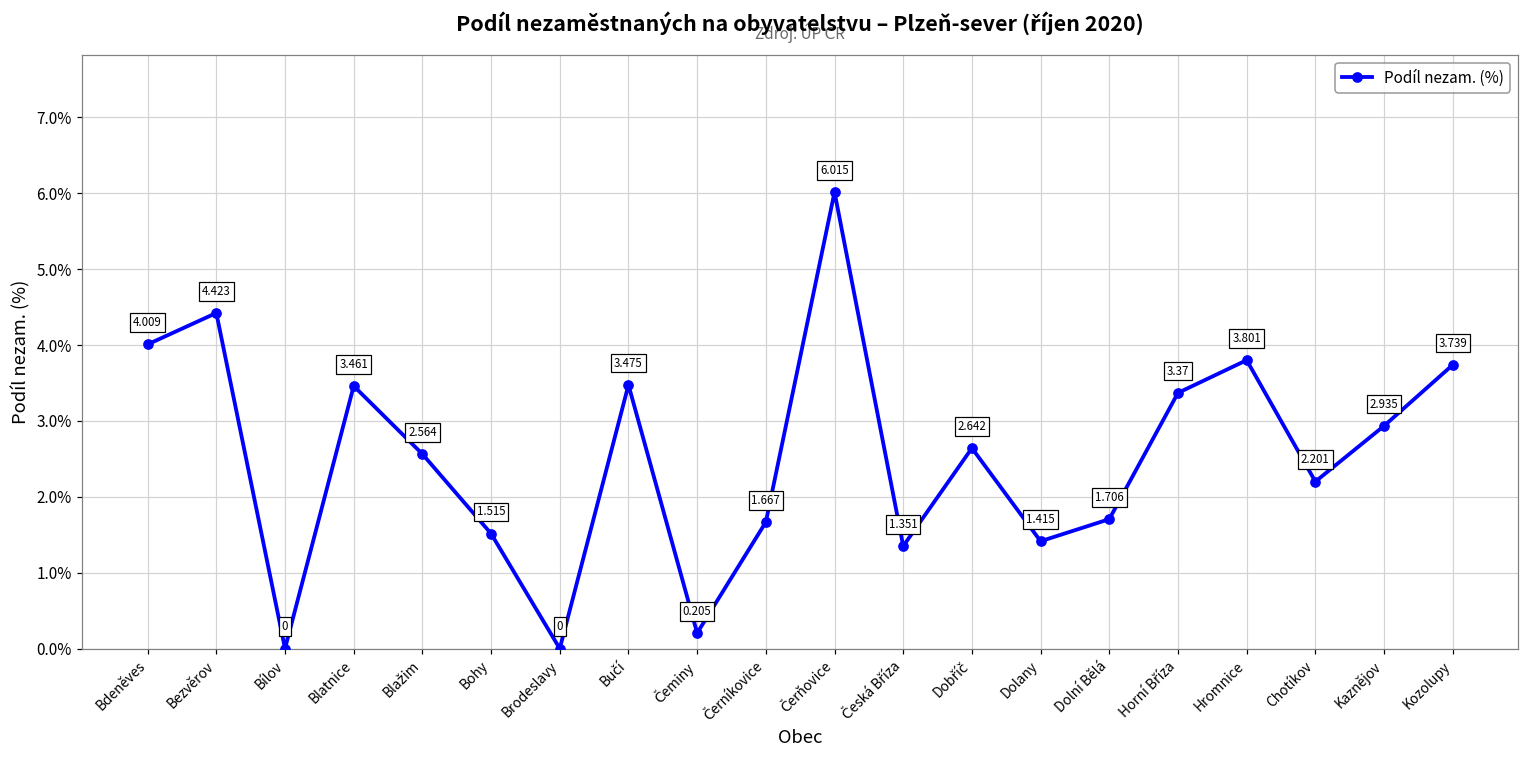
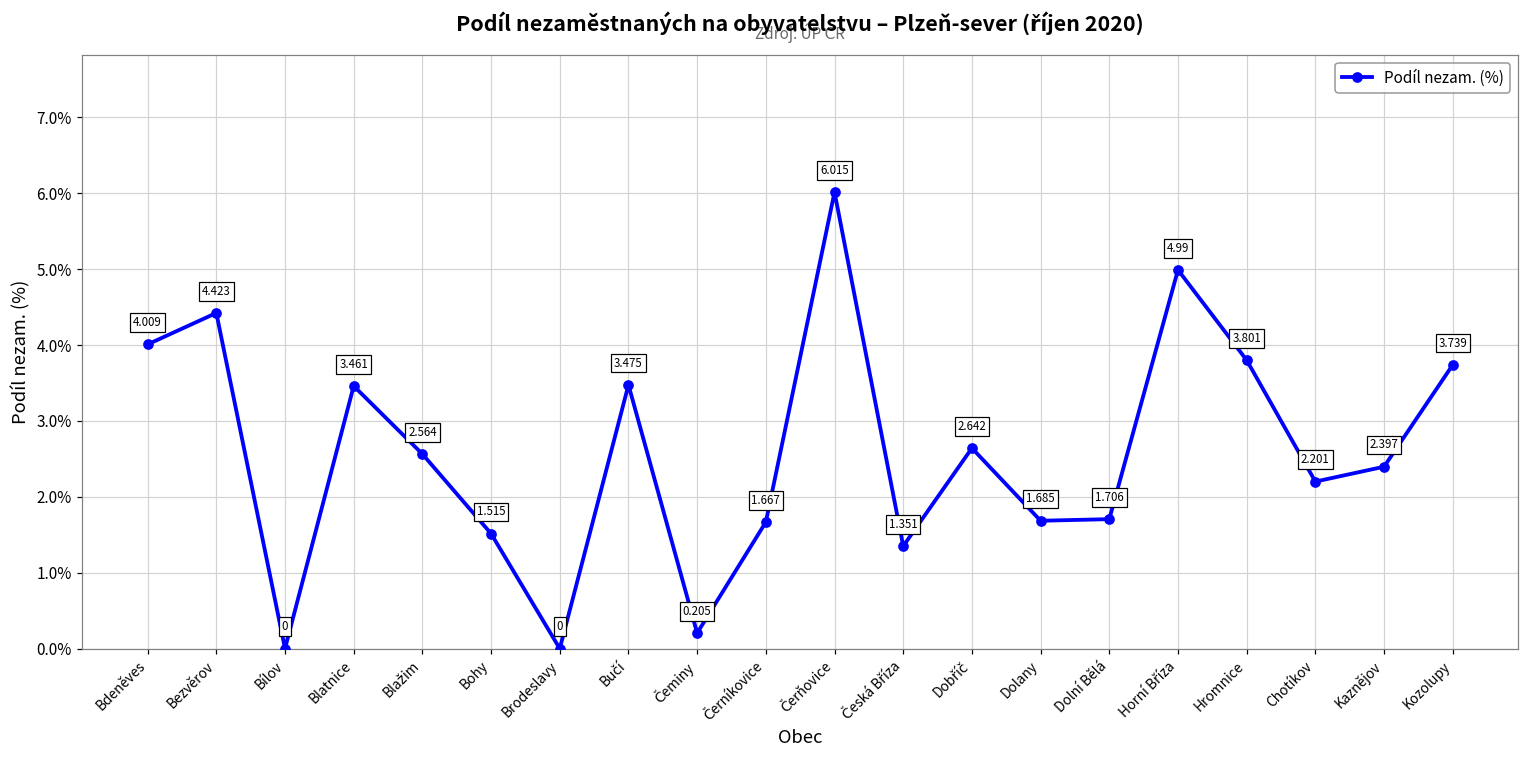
Dolany: 1.415 -> 1.685
Horní Bříza: 3.37 -> 4.99
Kaznějov: 2.935 -> 2.397
